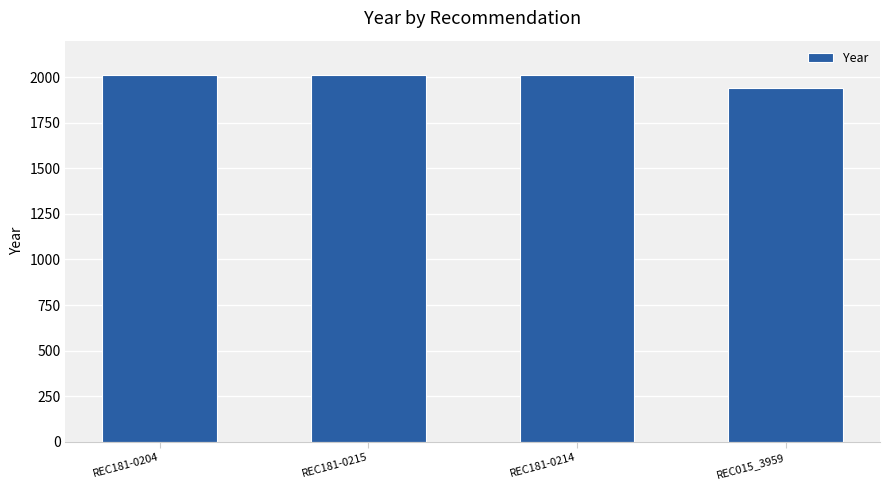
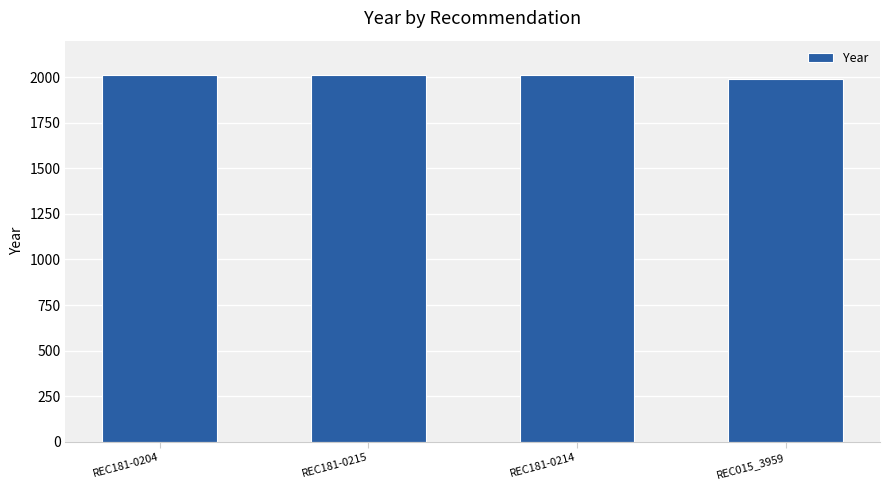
REC015_3959: 1940 -> 1990
